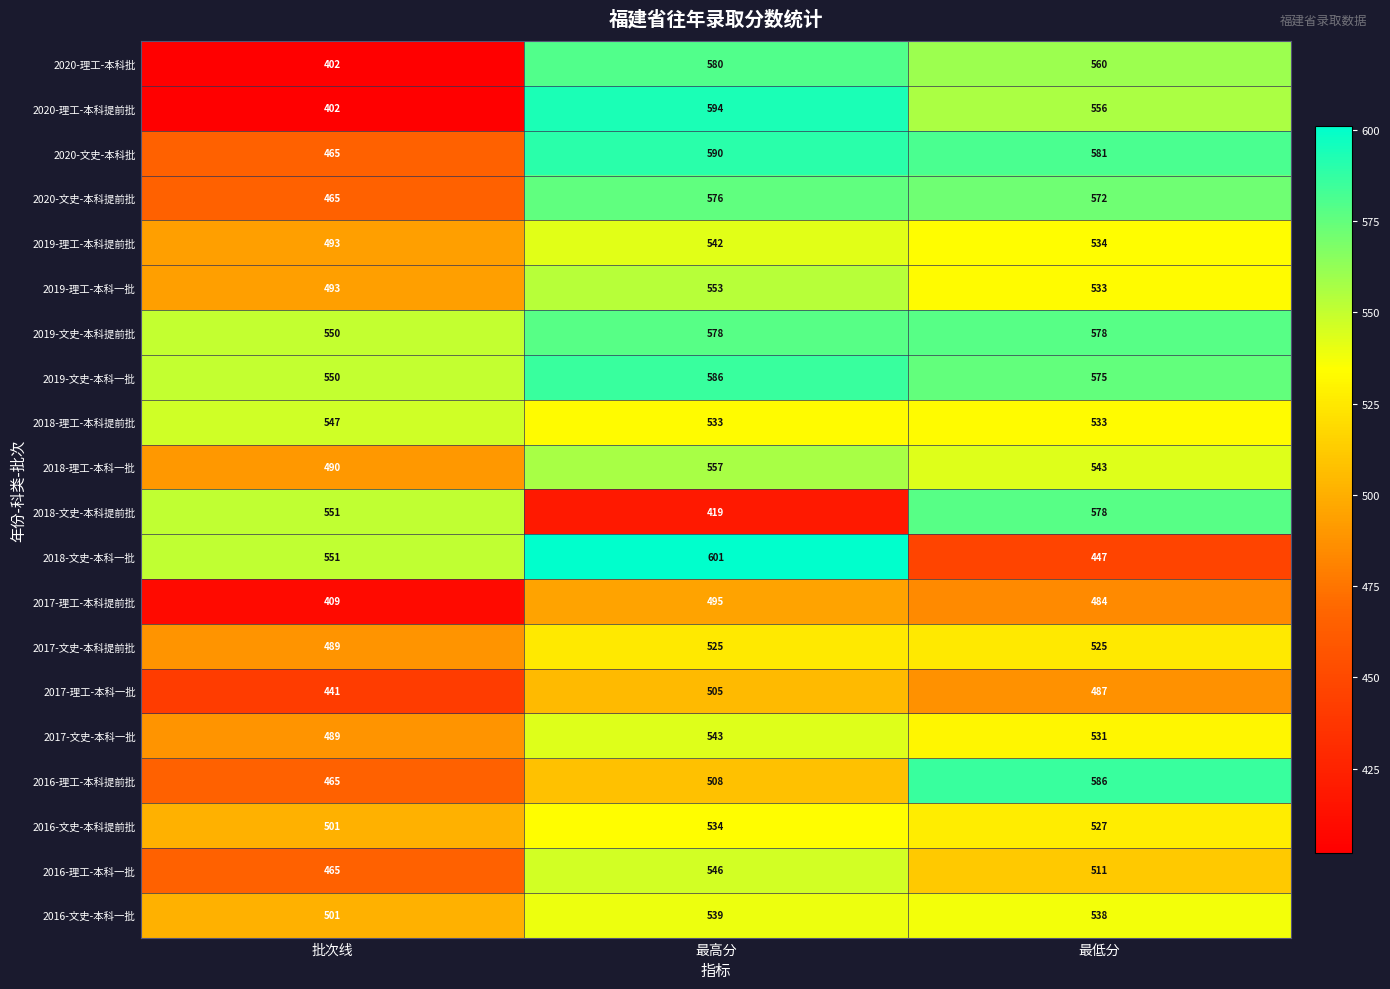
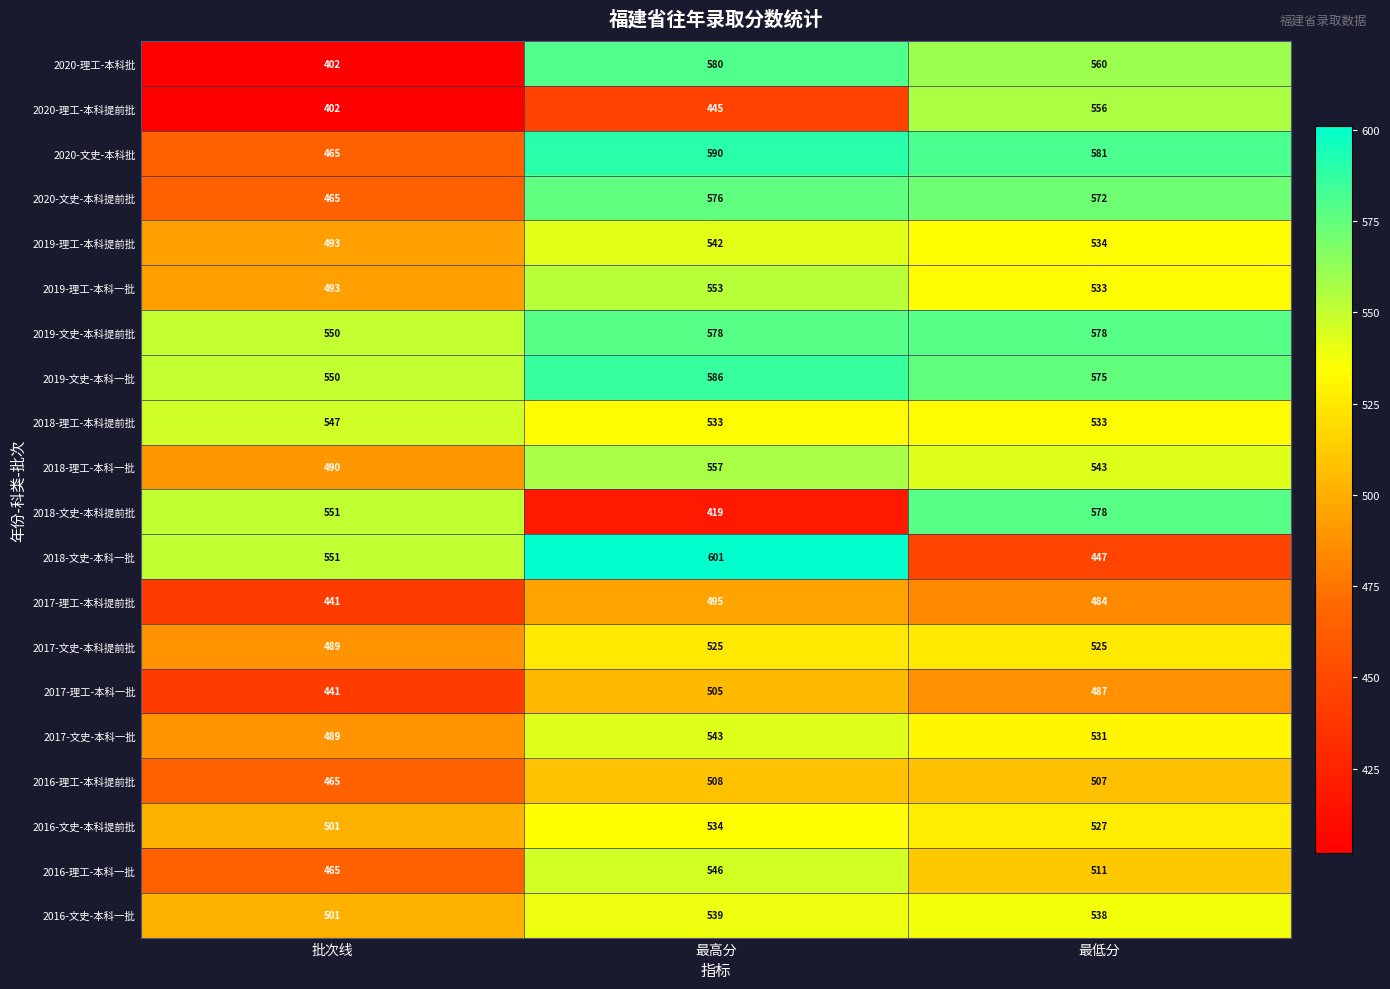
2020-理工-本科提前批, 最高分: 594 -> 445
2017-理工-本科提前批, 批次线: 409 -> 441
2016-理工-本科提前批, 最低分: 586 -> 507
